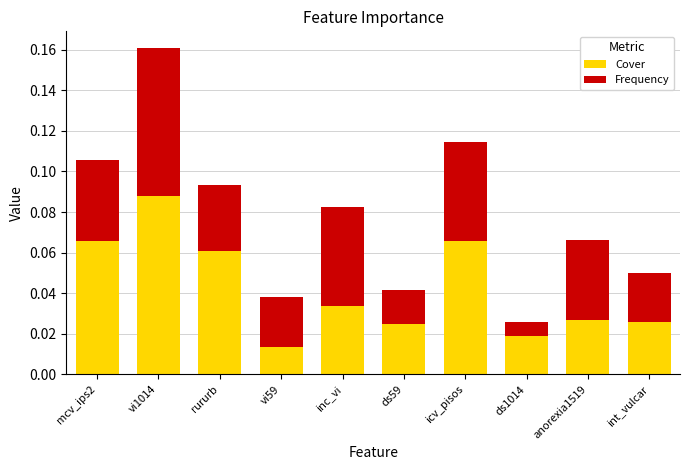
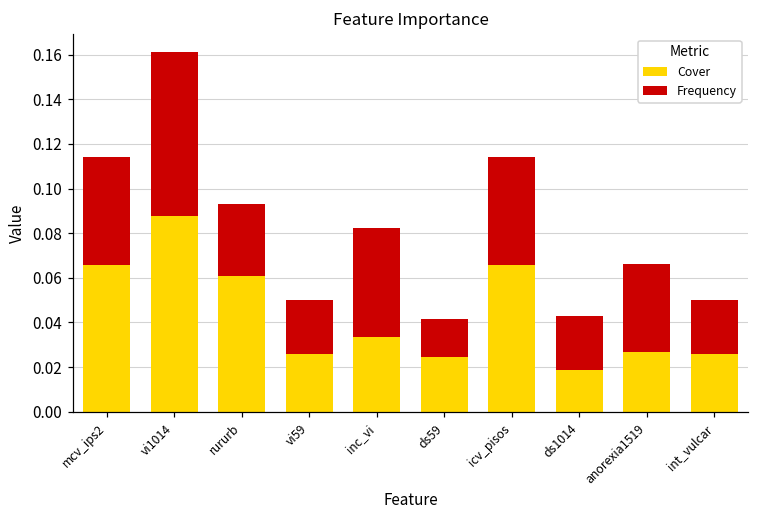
Frequency, mcv_ips2: 0.040 -> 0.049
Cover, vi59: 0.014 -> 0.026
Frequency, ds1014: 0.007 -> 0.024
